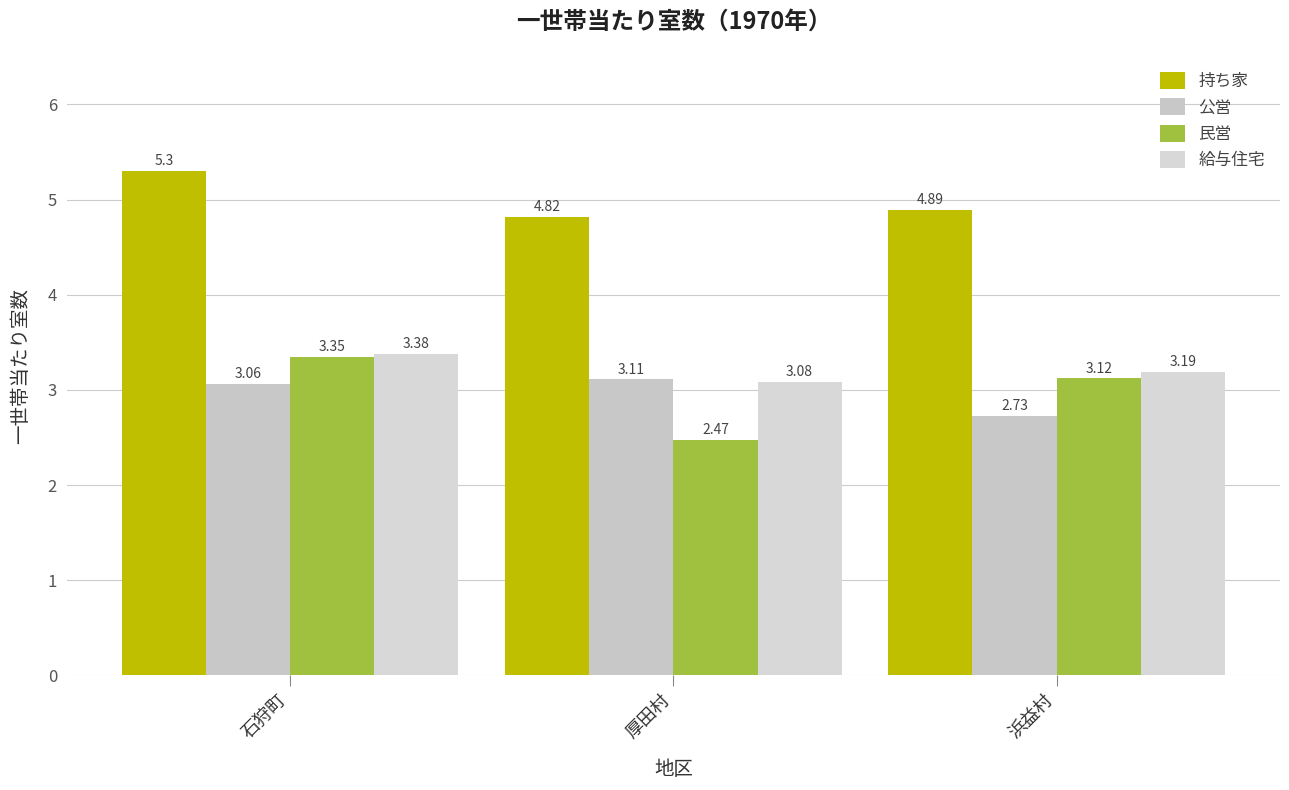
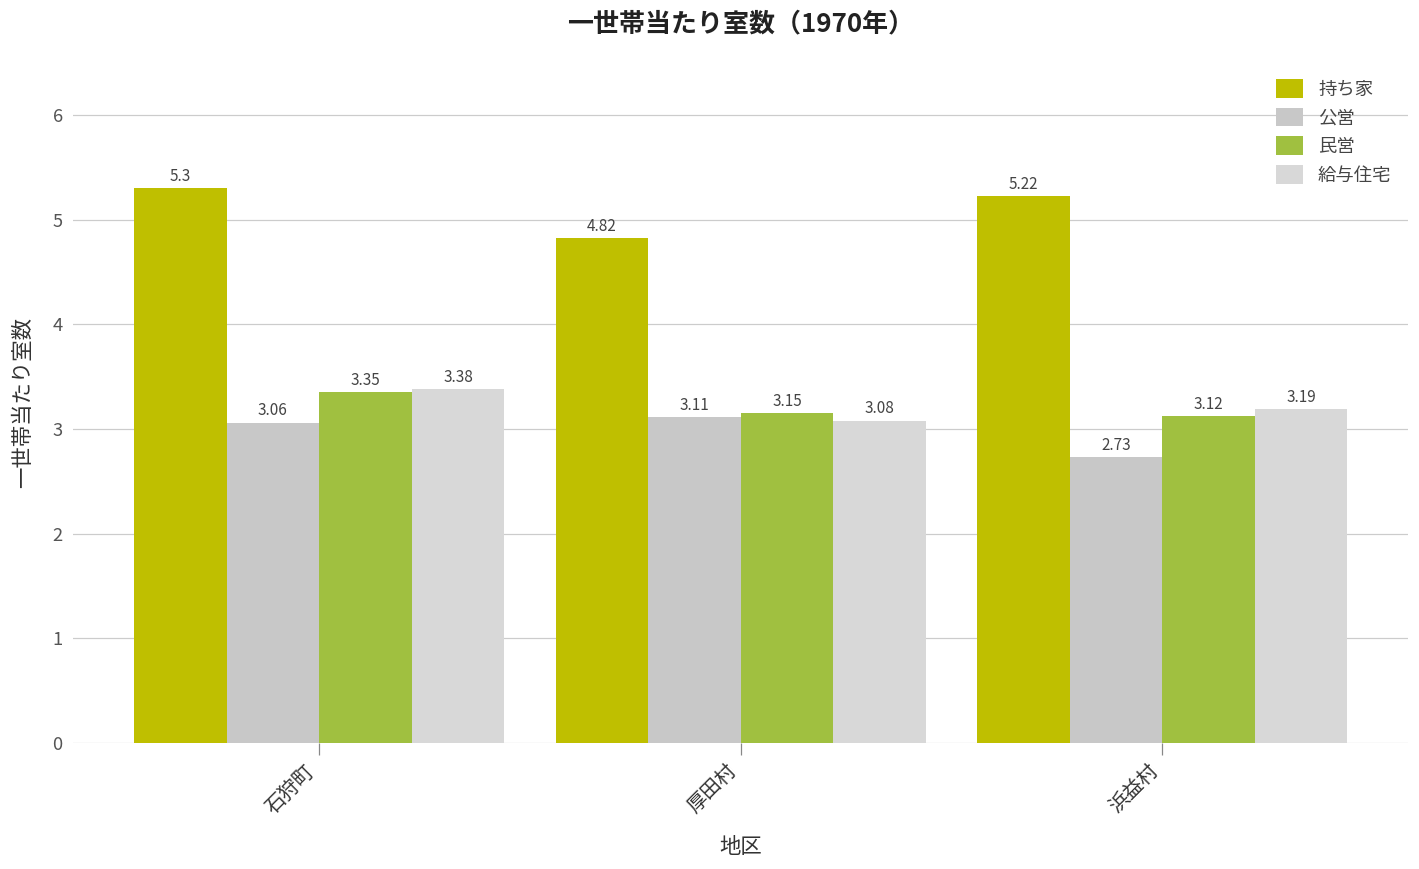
民営, 厚田村: 2.47 -> 3.15
持ち家, 浜益村: 4.89 -> 5.22
